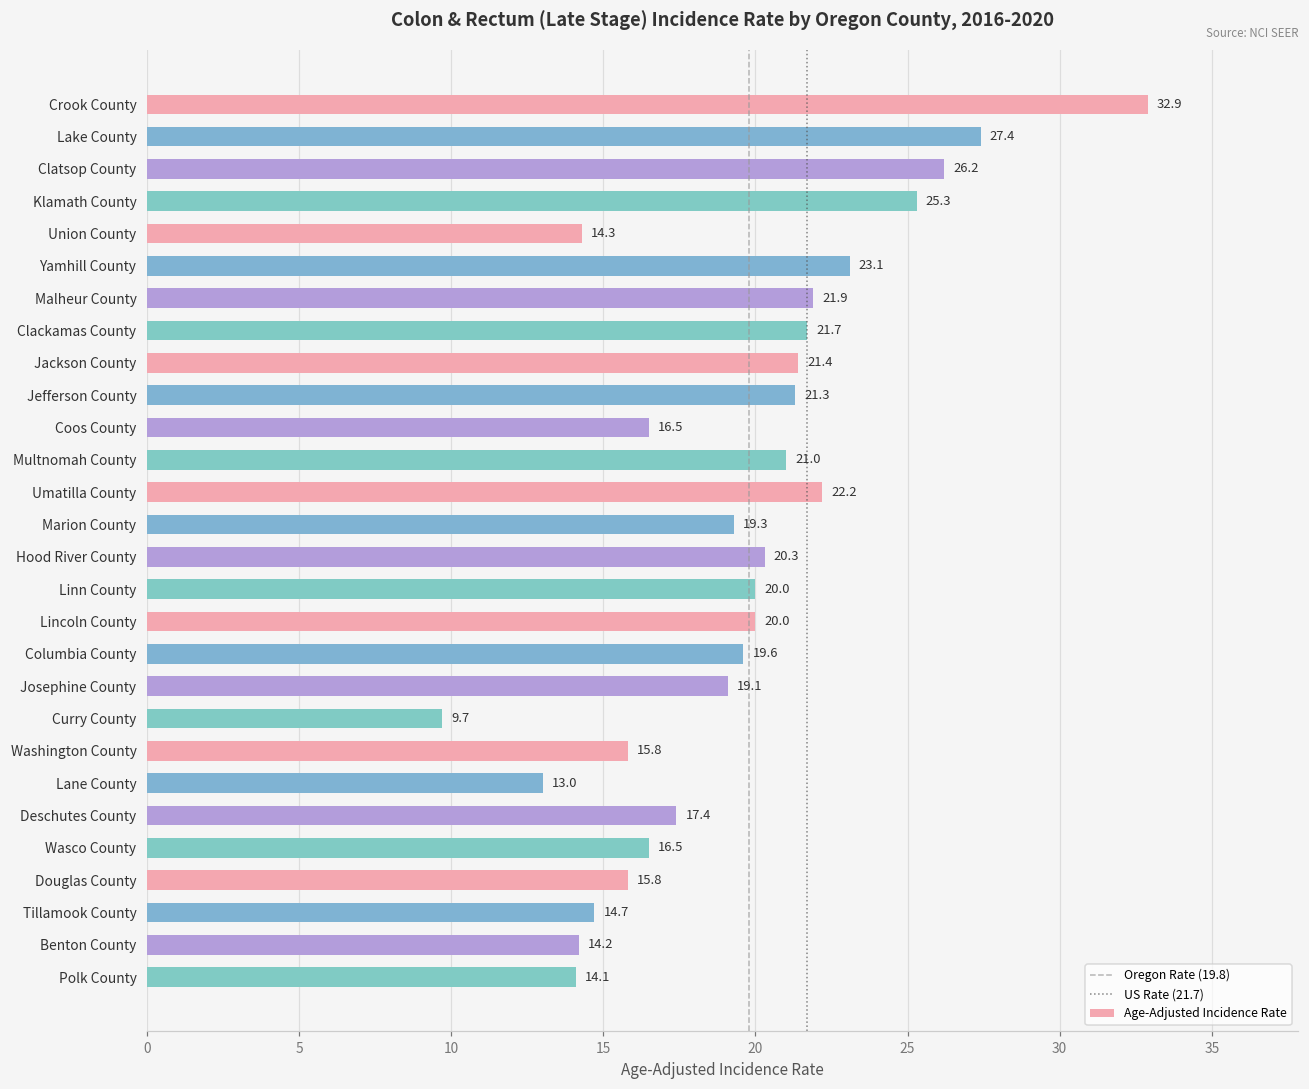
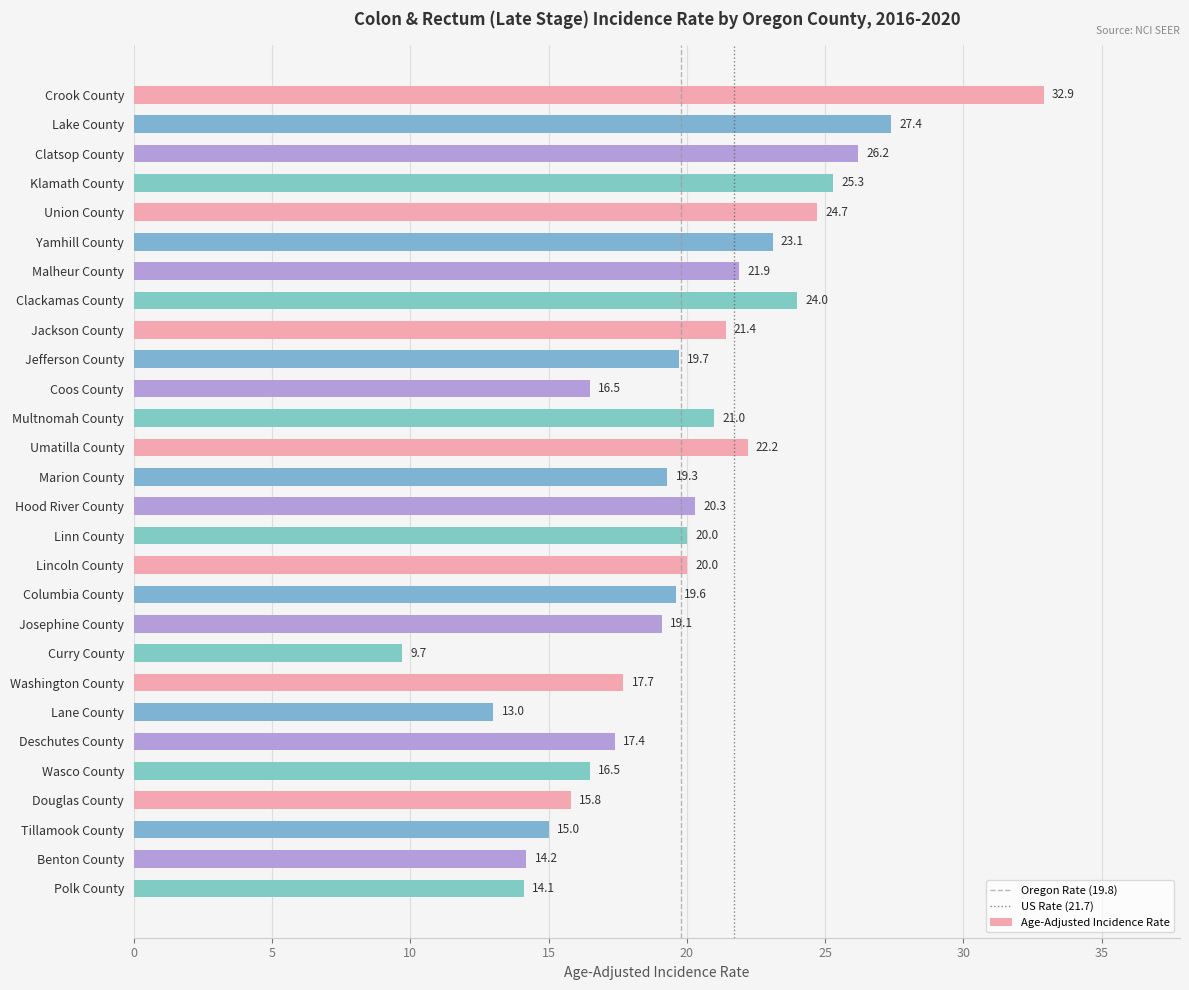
Union County: 14.3 -> 24.7
Clackamas County: 21.7 -> 24.0
Jefferson County: 21.3 -> 19.7
Washington County: 15.8 -> 17.7
Tillamook County: 14.7 -> 15.0
